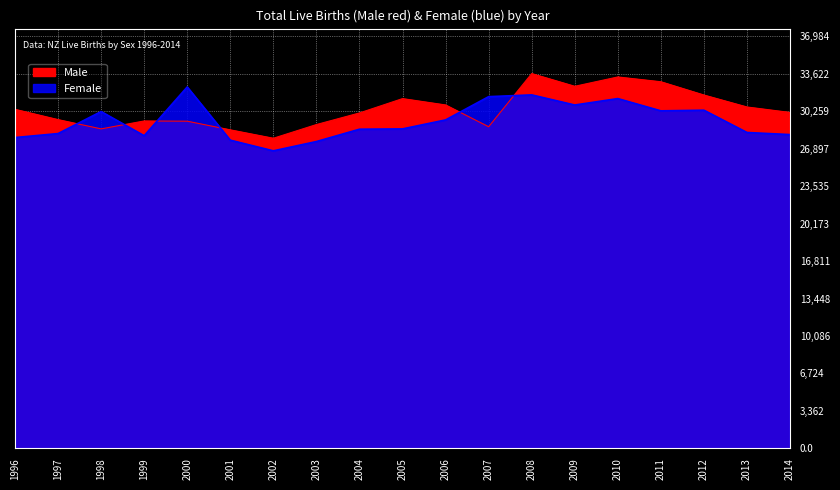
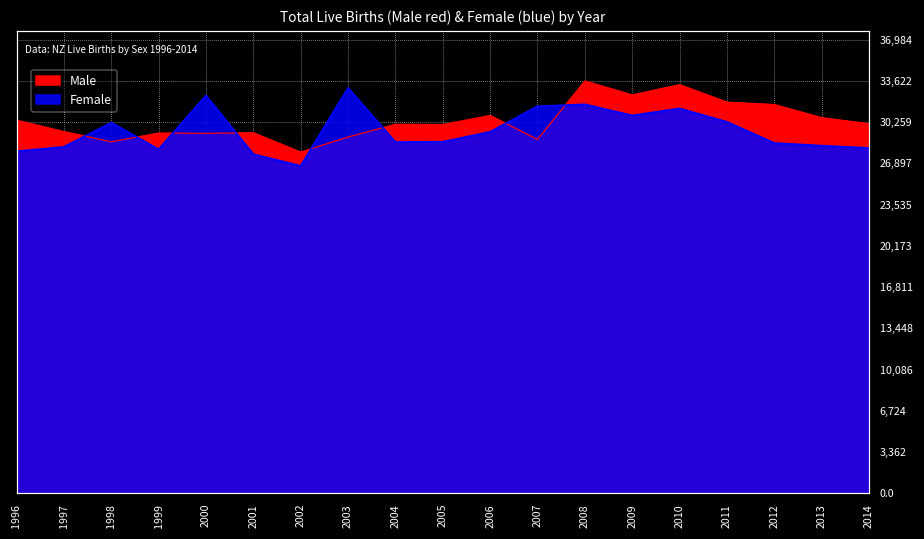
Male, 2001: 28,600 -> 29,400
Female, 2003: 27,500 -> 33,000
Male, 2005: 31,400 -> 30,100
Male, 2011: 32,900 -> 31,900
Female, 2012: 30,300 -> 28,600
